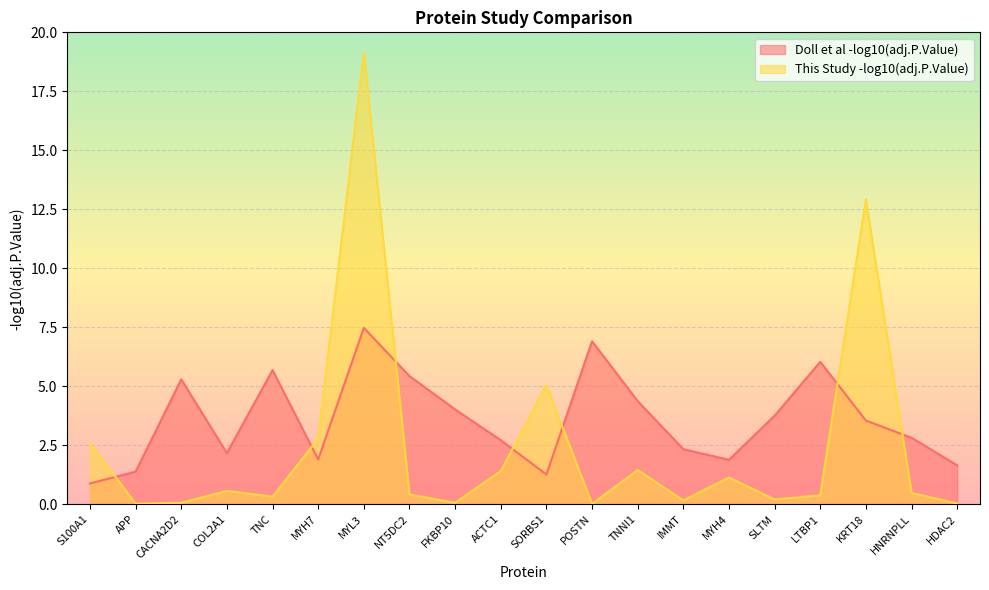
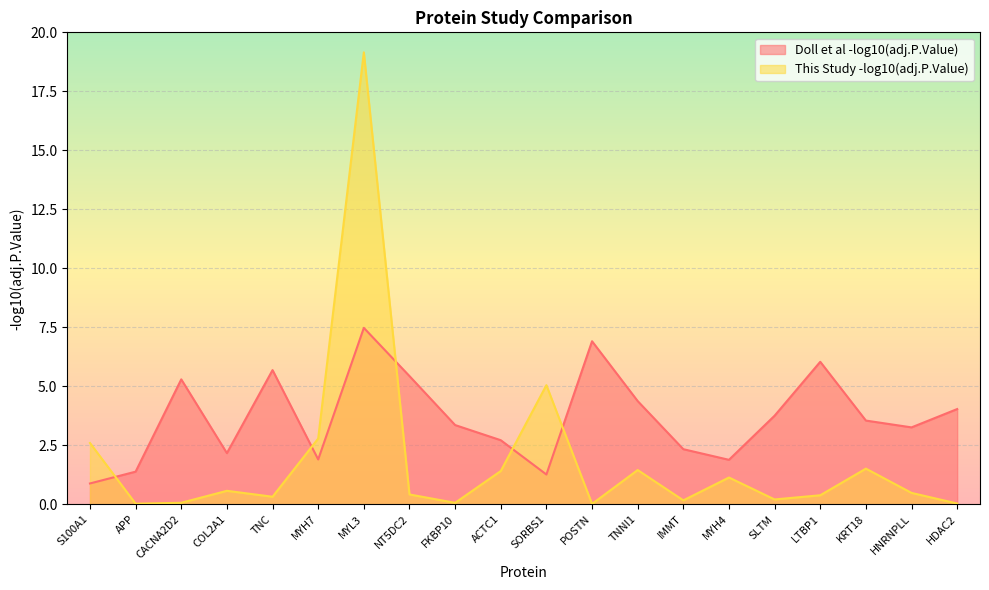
Doll et al -log10(adj.P.Value), FKBP10: 4.0 -> 3.4
This Study -log10(adj.P.Value), KRT18: 12.9 -> 1.5
Doll et al -log10(adj.P.Value), HNRNPLL: 2.8 -> 3.3
Doll et al -log10(adj.P.Value), HDAC2: 1.7 -> 4.0
